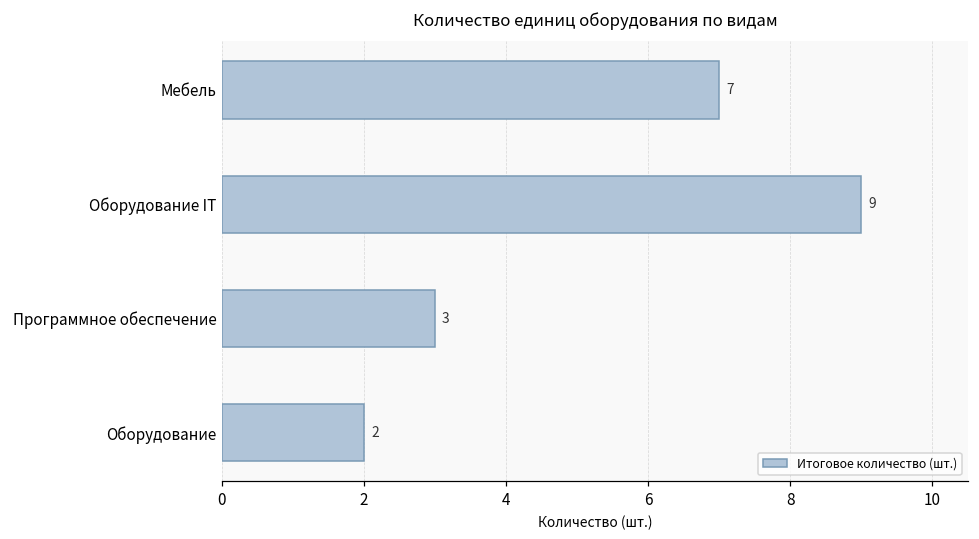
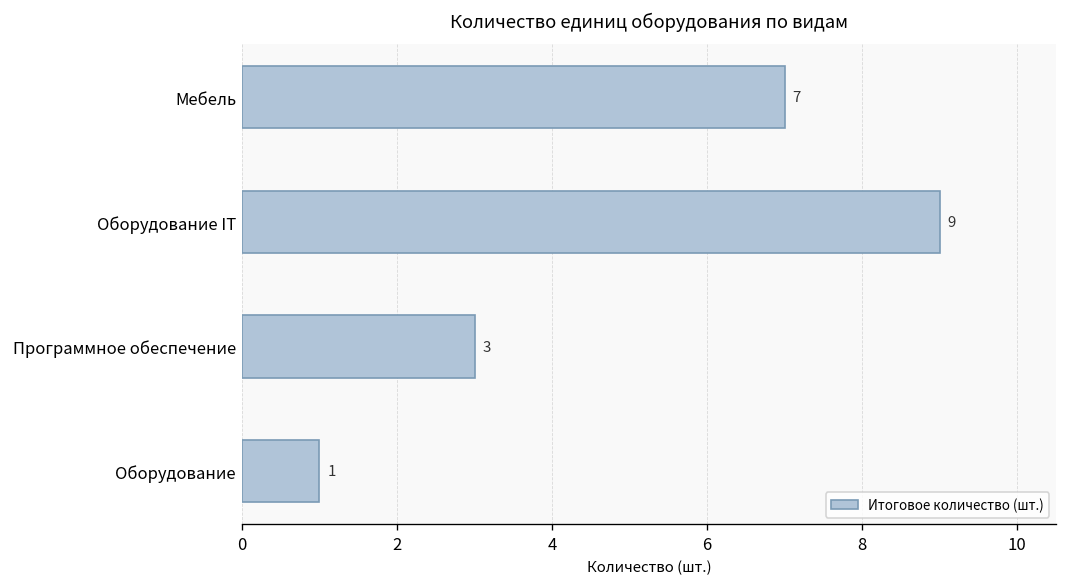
Оборудование: 2 -> 1
